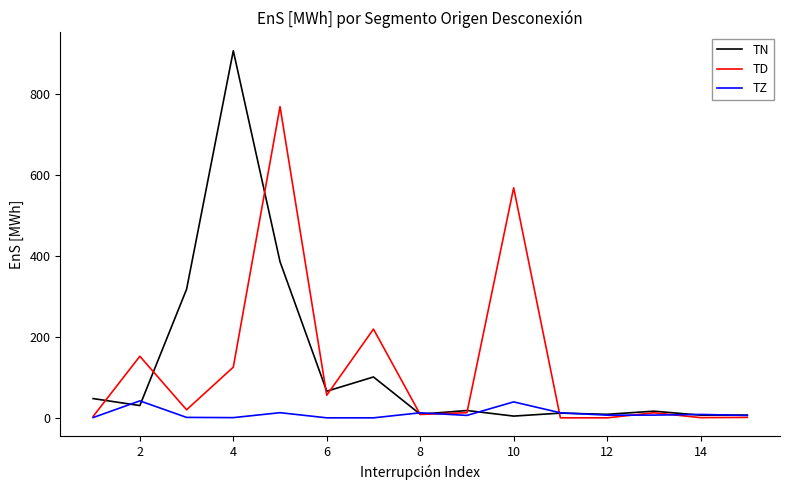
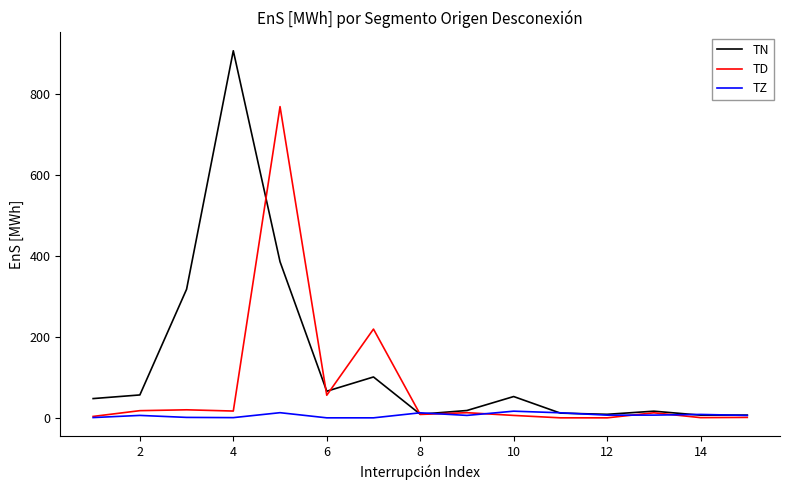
TN, 2: 30 -> 60
TD, 2: 150 -> 20
TZ, 2: 40 -> 10
TD, 4: 130 -> 20
TN, 10: 0 -> 50
TD, 10: 570 -> 10
TZ, 10: 40 -> 20
